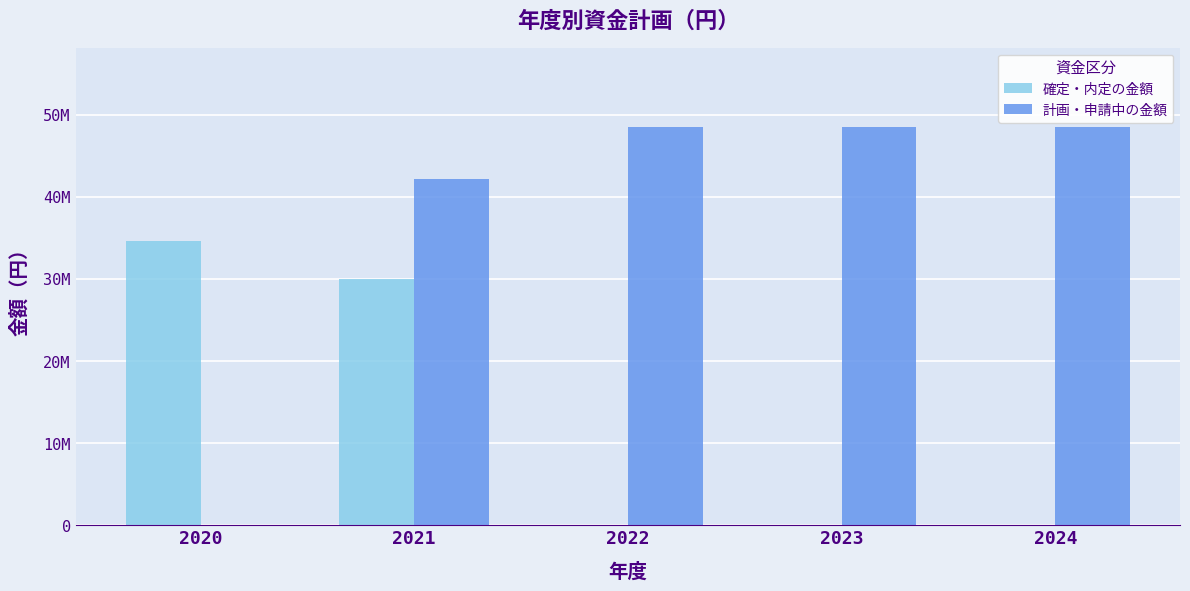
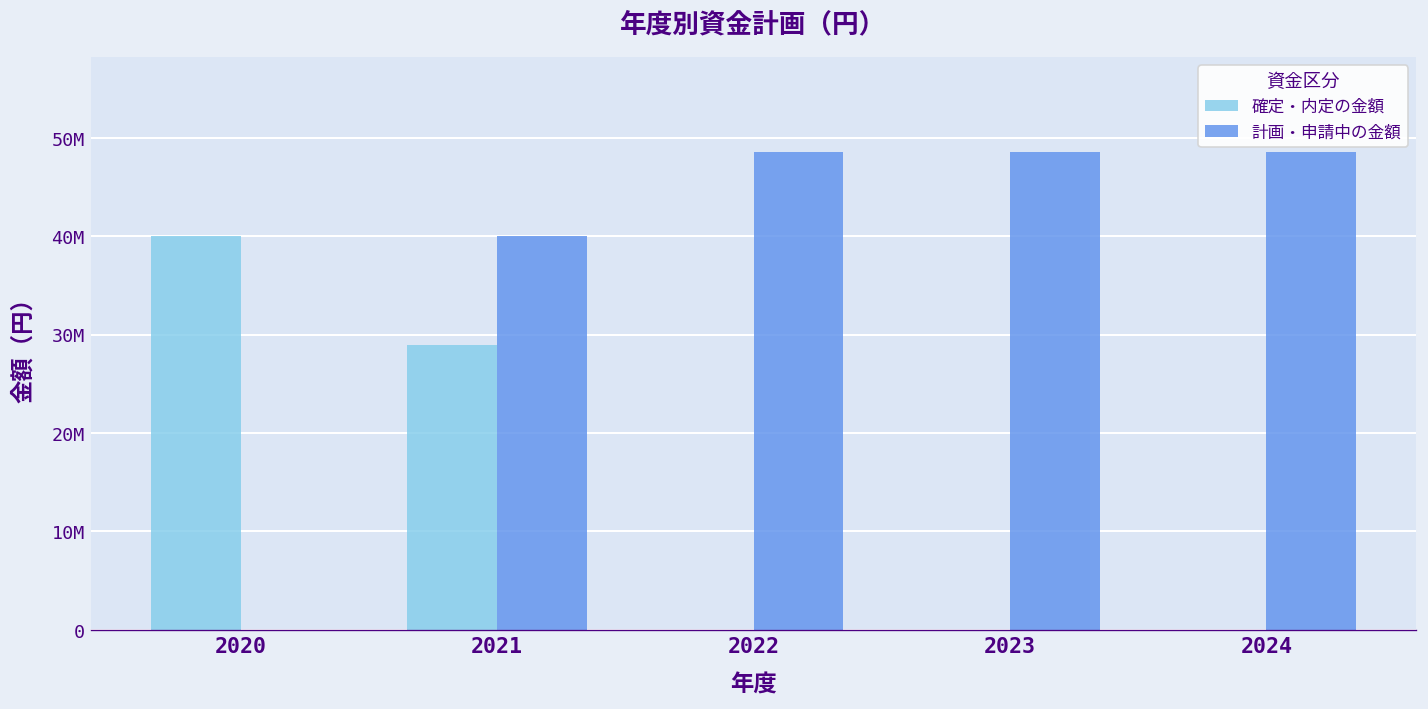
確定・内定の金額, 2020: 35000000 -> 40000000
確定・内定の金額, 2021: 30000000 -> 29000000
計画・申請中の金額, 2021: 42000000 -> 40000000
